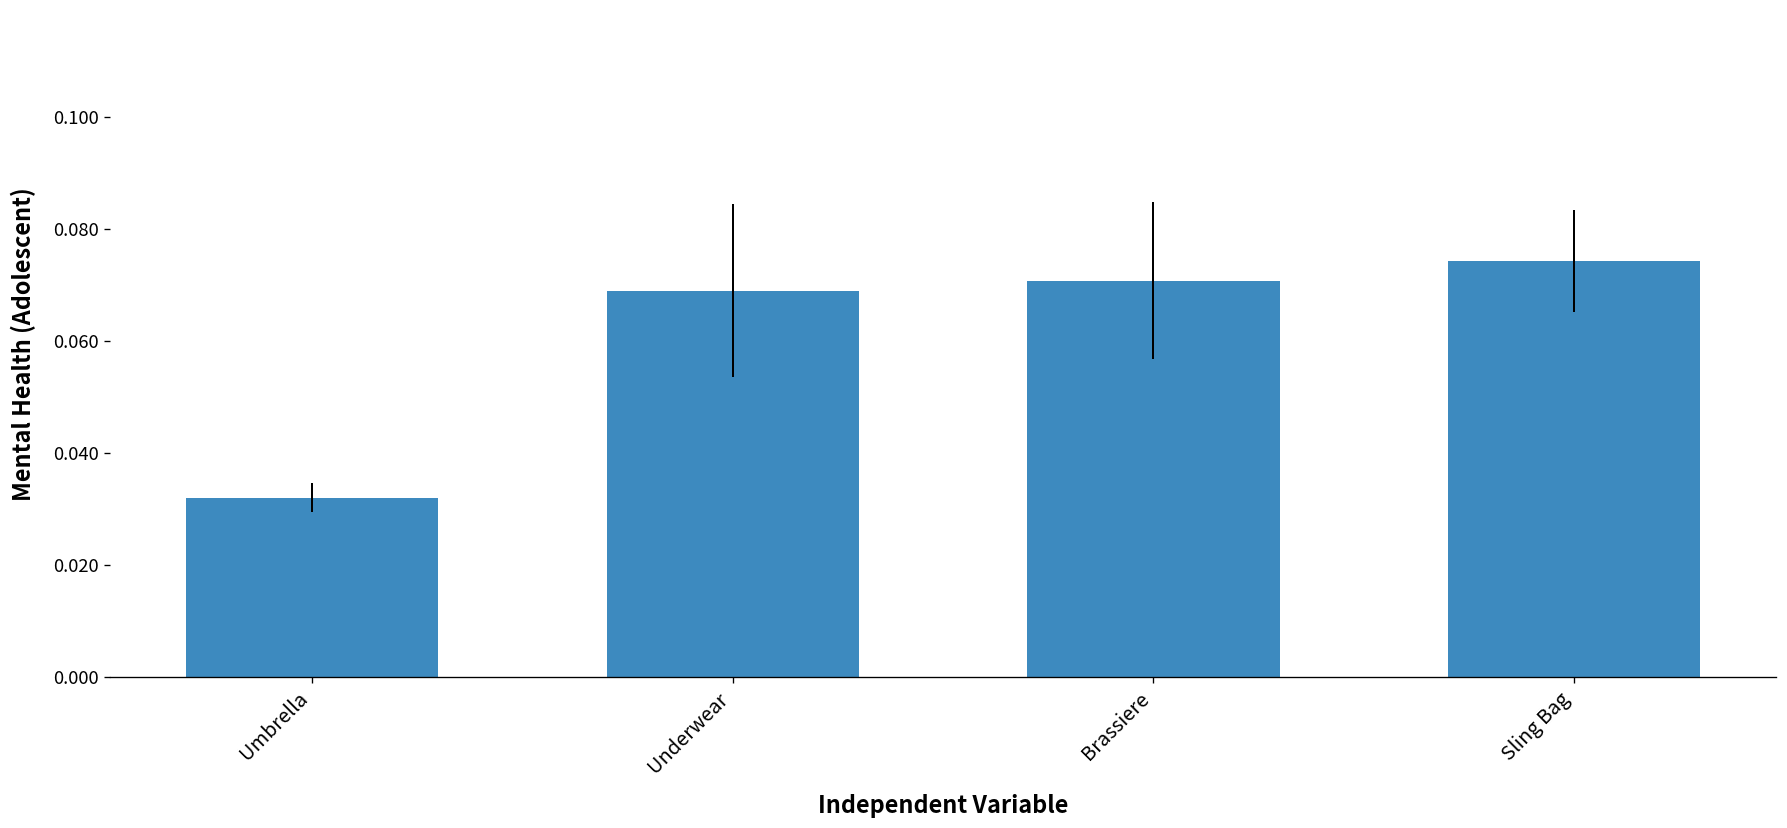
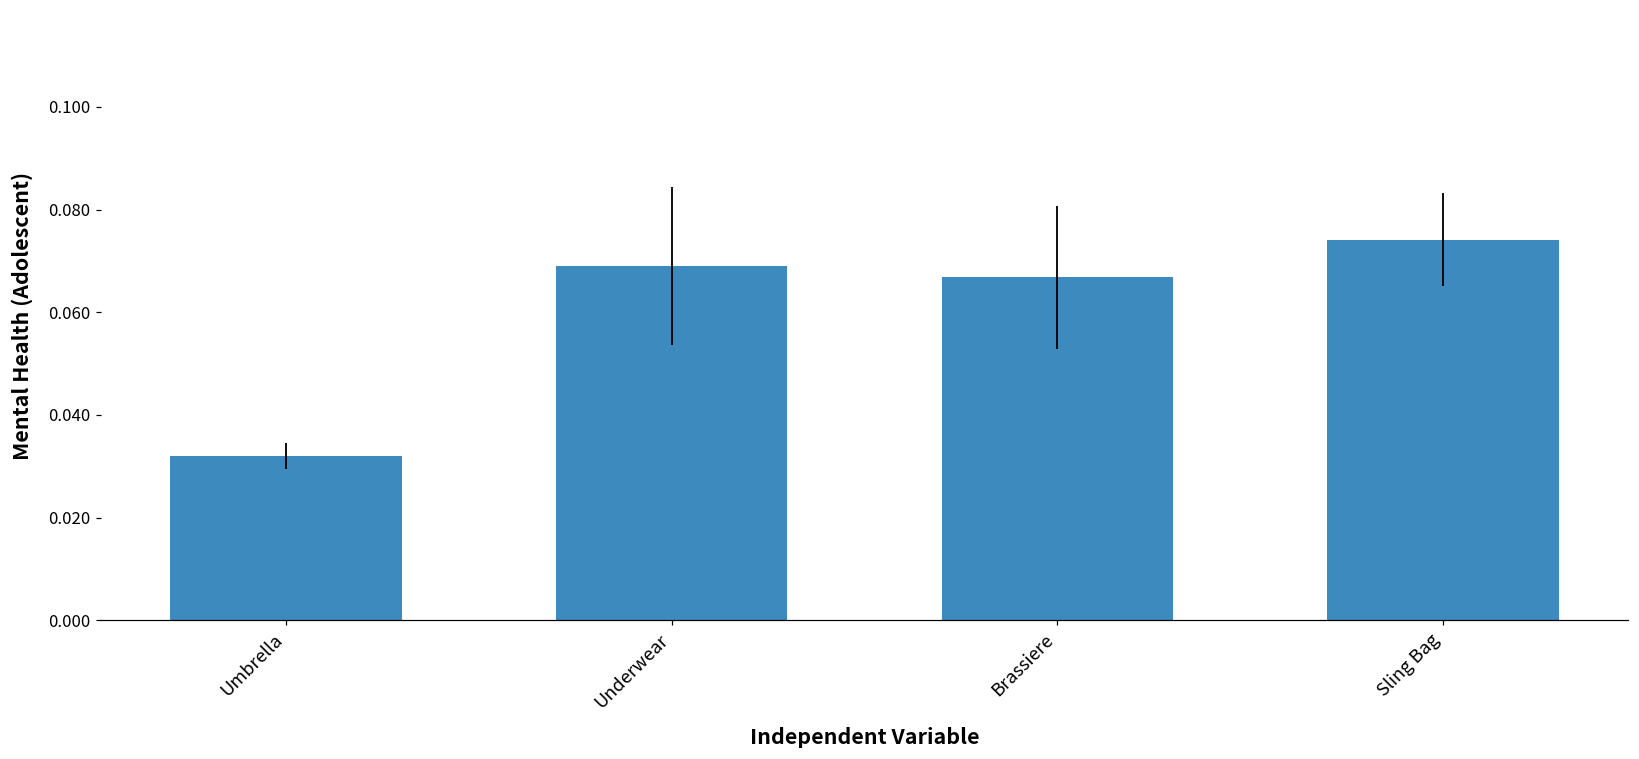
Brassiere: 0.071 -> 0.067
